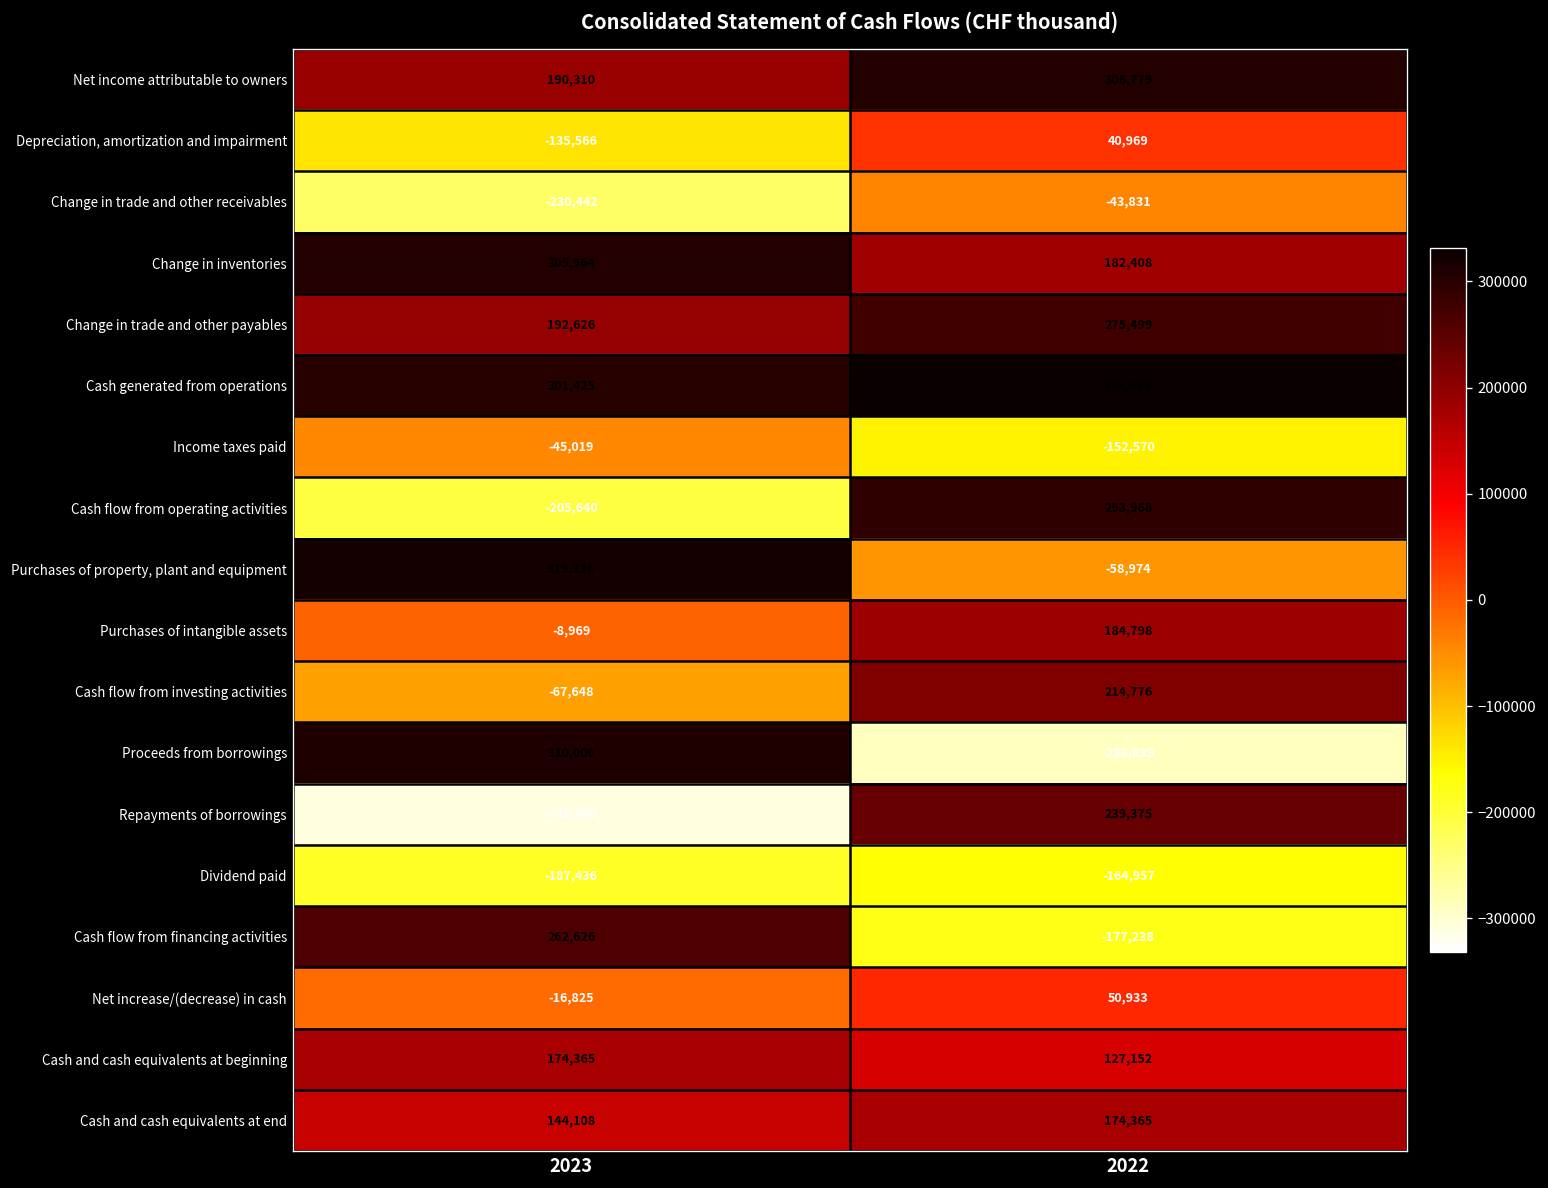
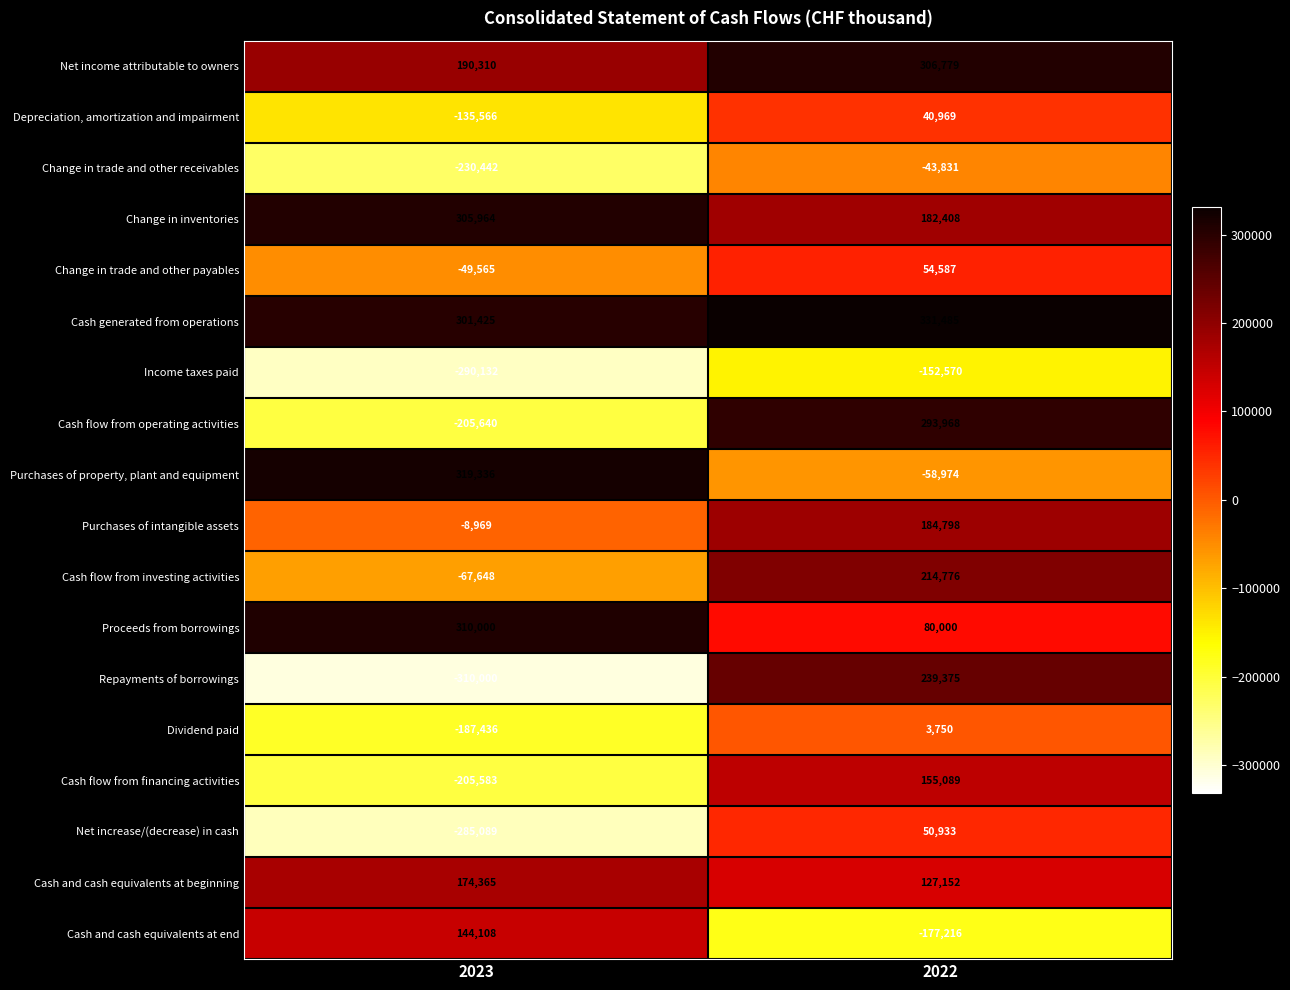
Change in trade and other payables, 2023: 192,626 -> -49,565
Change in trade and other payables, 2022: 275,499 -> 54,587
Income taxes paid, 2023: -45,019 -> -290,132
Proceeds from borrowings, 2022: -288,839 -> 80,000
Dividend paid, 2022: -164,957 -> 3,750
Cash flow from financing activities, 2023: 262,626 -> -205,583
Cash flow from financing activities, 2022: -177,238 -> 155,089
Net increase/(decrease) in cash, 2023: -16,825 -> -285,089
Cash and cash equivalents at end, 2022: 174,365 -> -177,216
